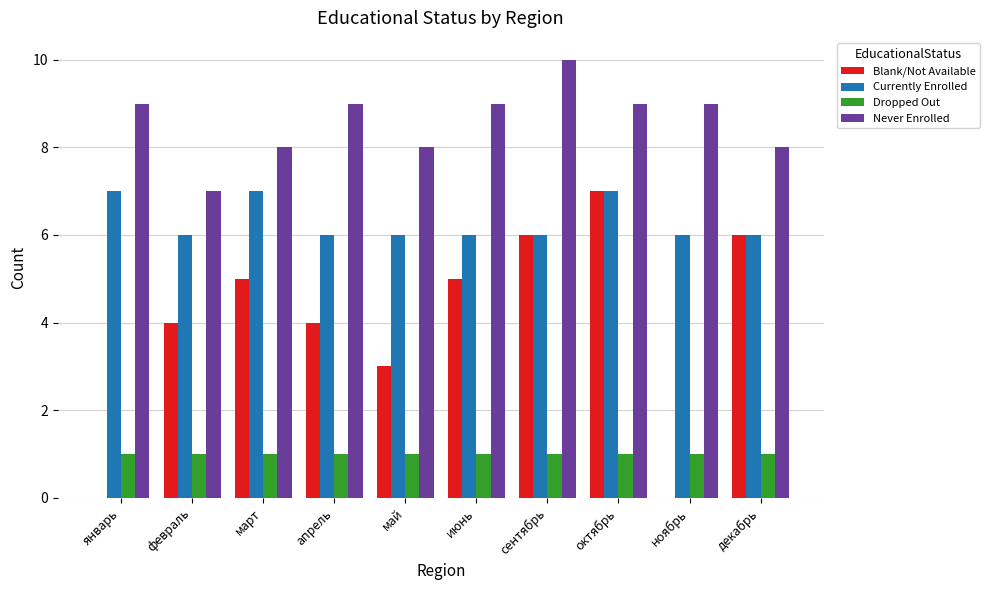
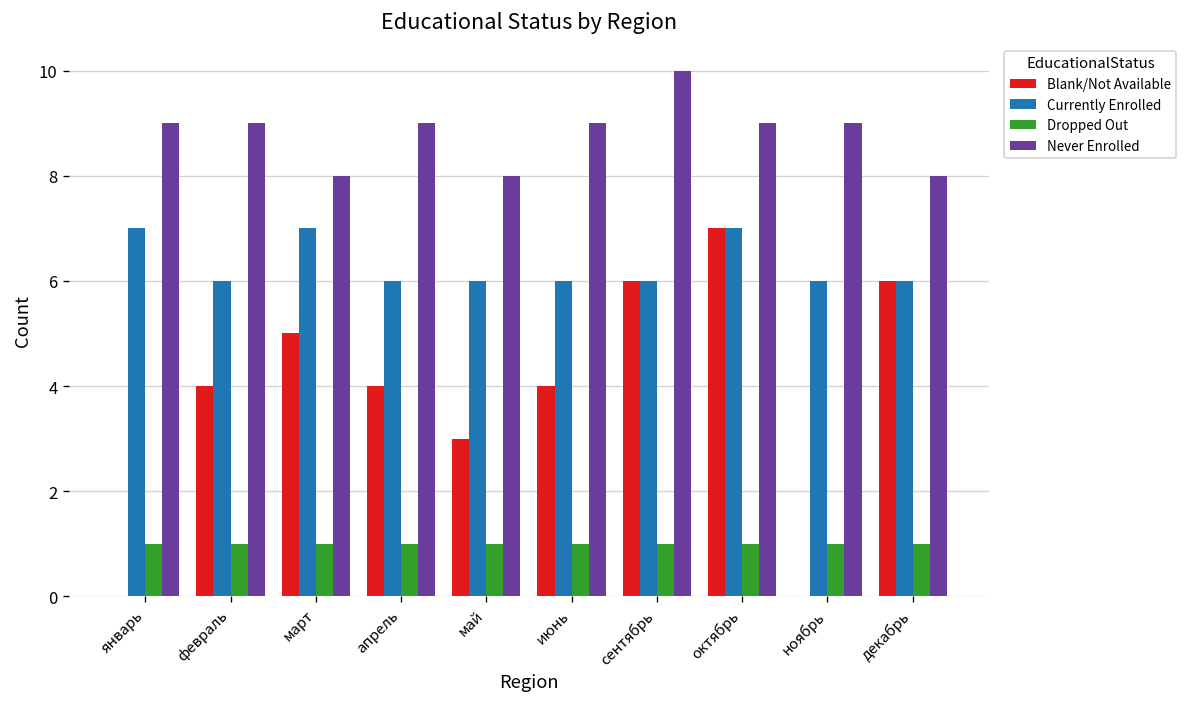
Never Enrolled, февраль: 7 -> 9
Blank/Not Available, июнь: 5 -> 4
